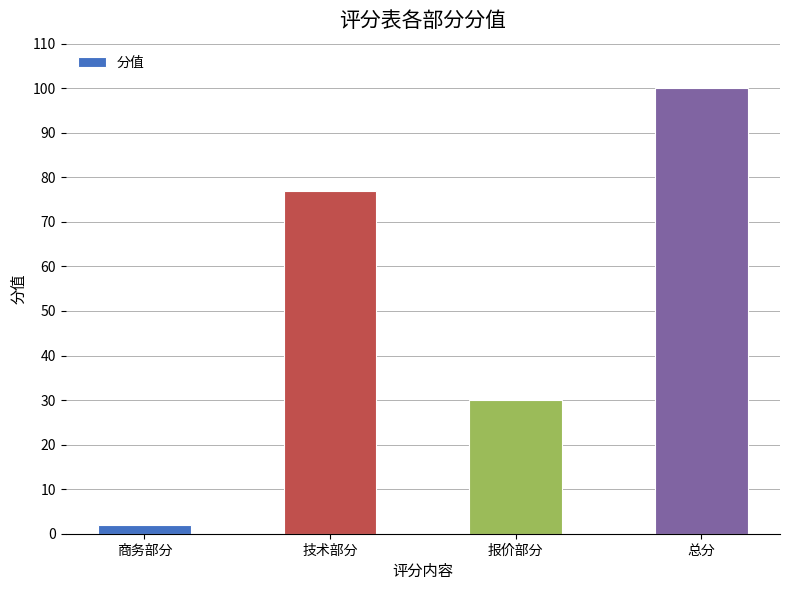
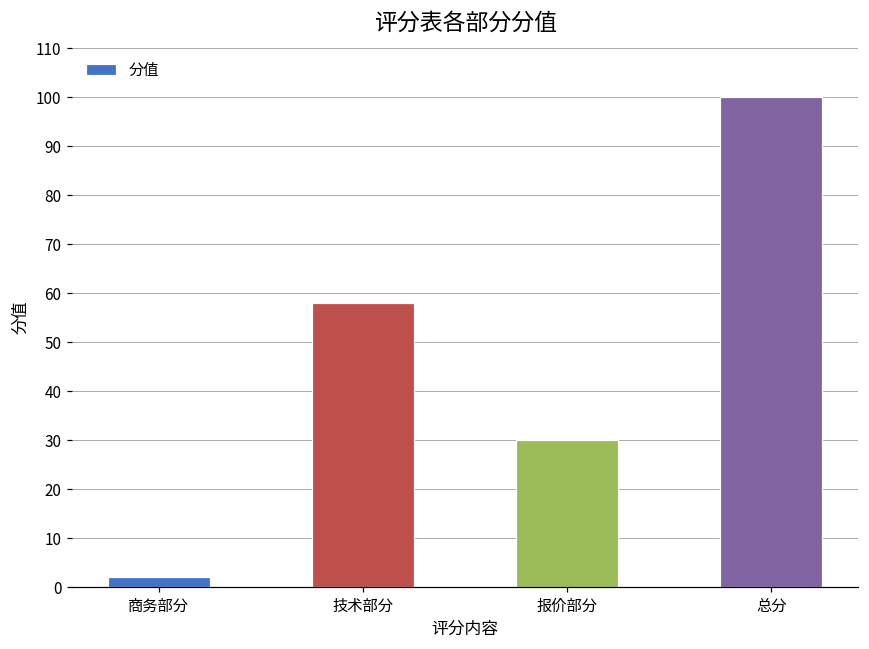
技术部分: 77 -> 58
